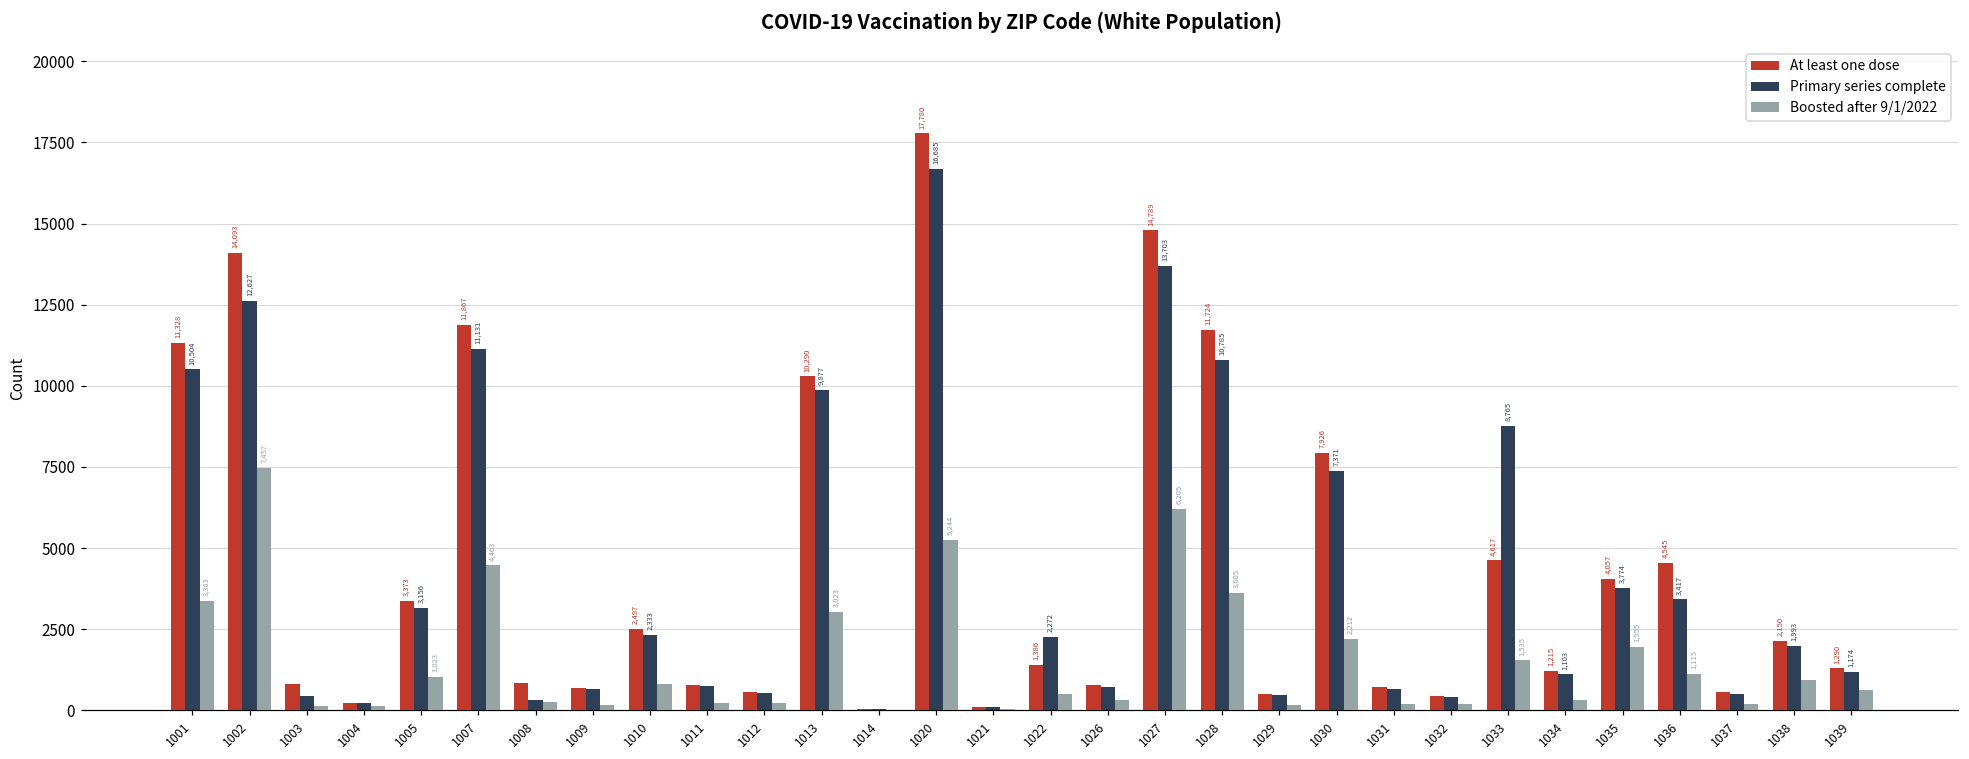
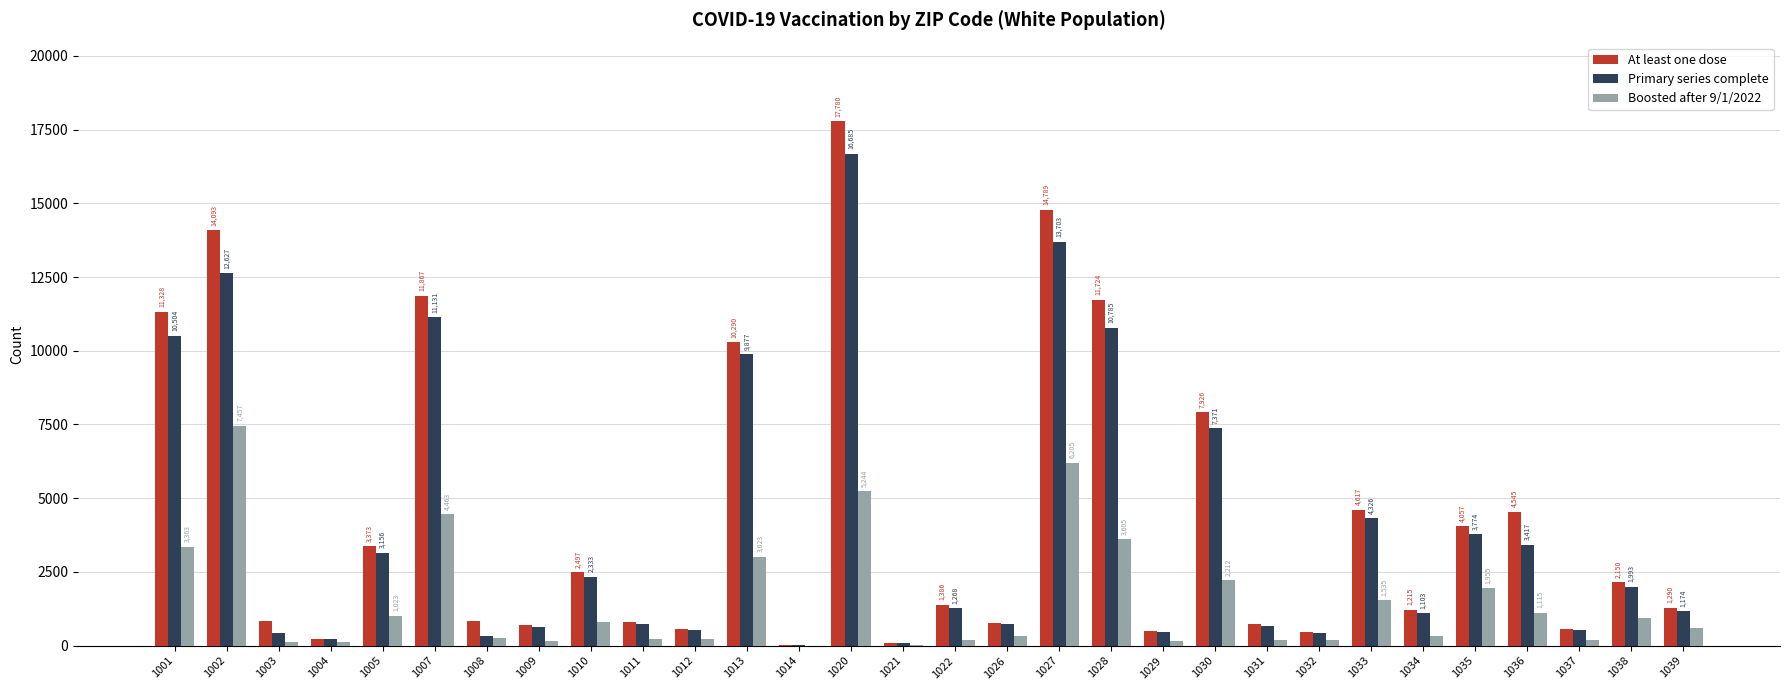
Primary series complete, 1022: 2,272 -> 1,268
Boosted after 9/1/2022, 1022: 500 -> 200
Primary series complete, 1033: 8,765 -> 4,326
